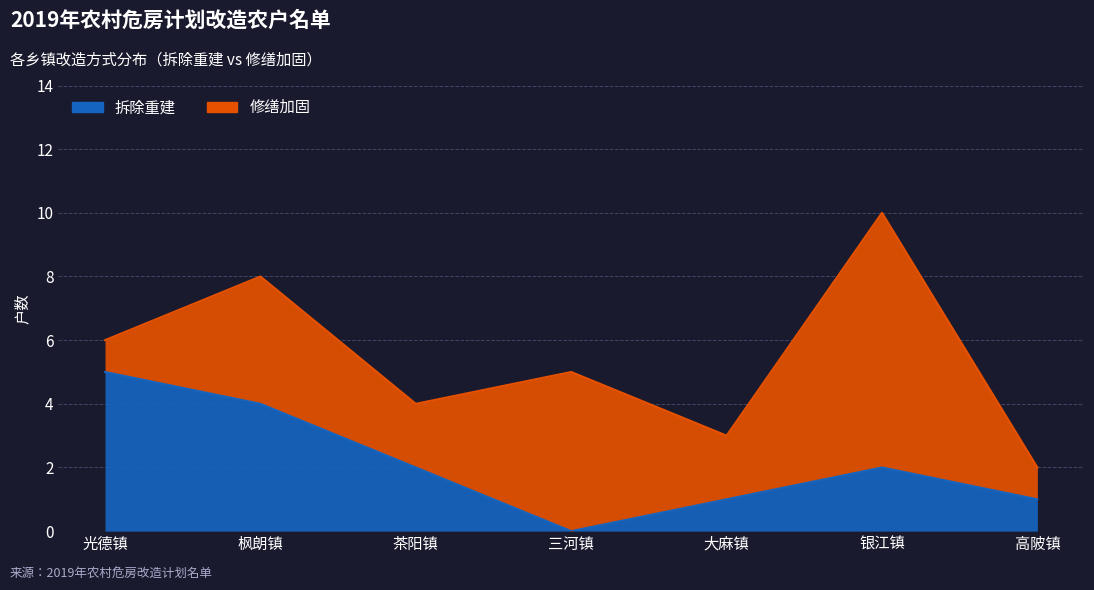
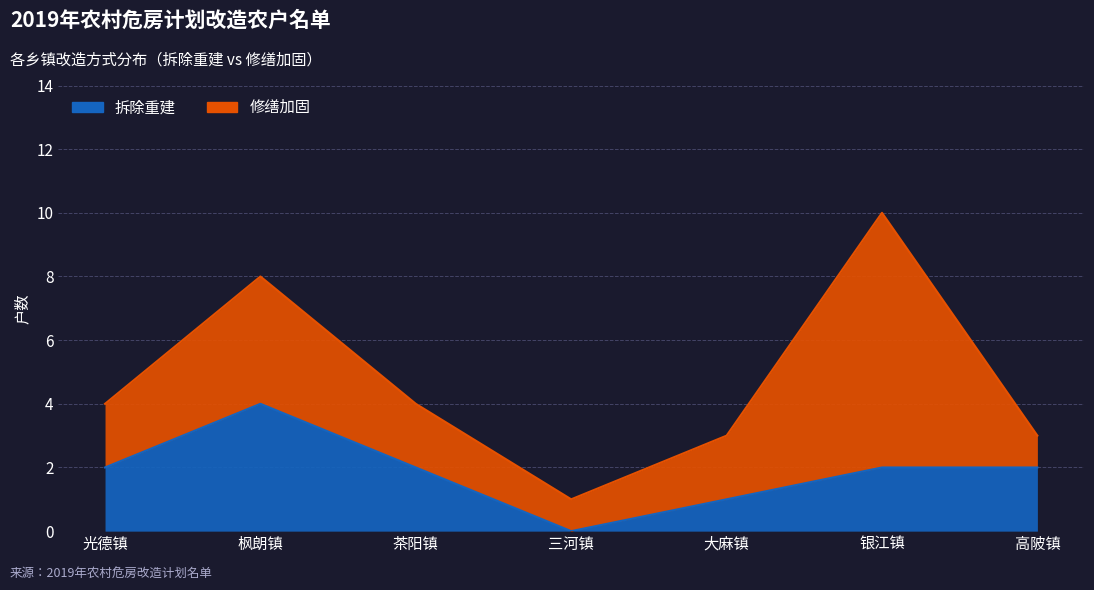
拆除重建, 光德镇: 5 -> 2
修缮加固, 光德镇: 1 -> 2
修缮加固, 三河镇: 5 -> 1
拆除重建, 高陂镇: 1 -> 2
